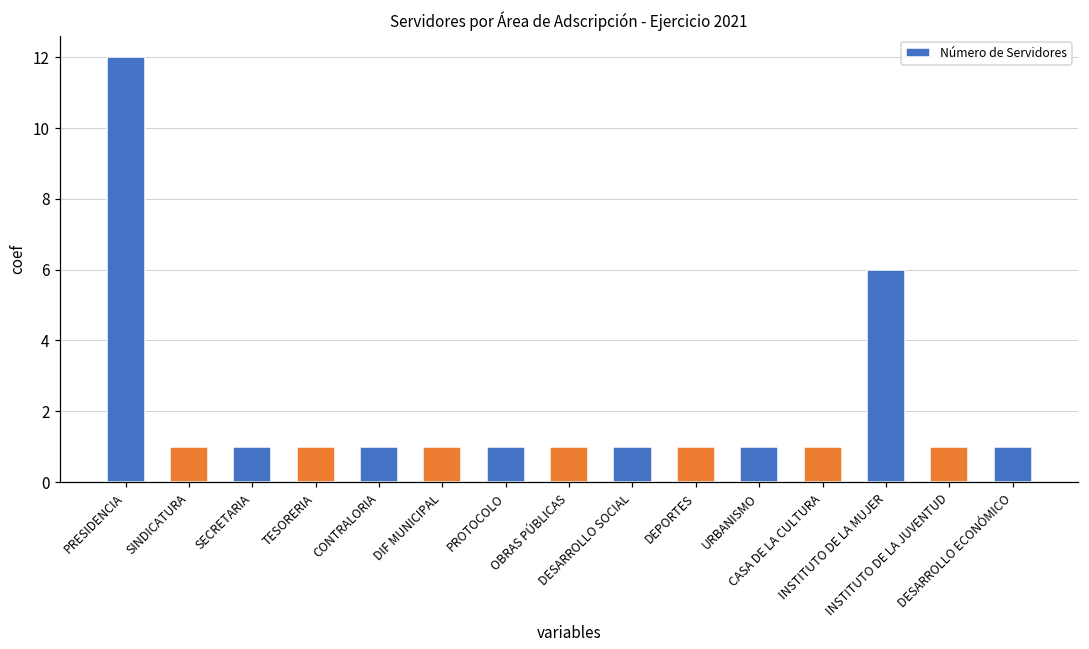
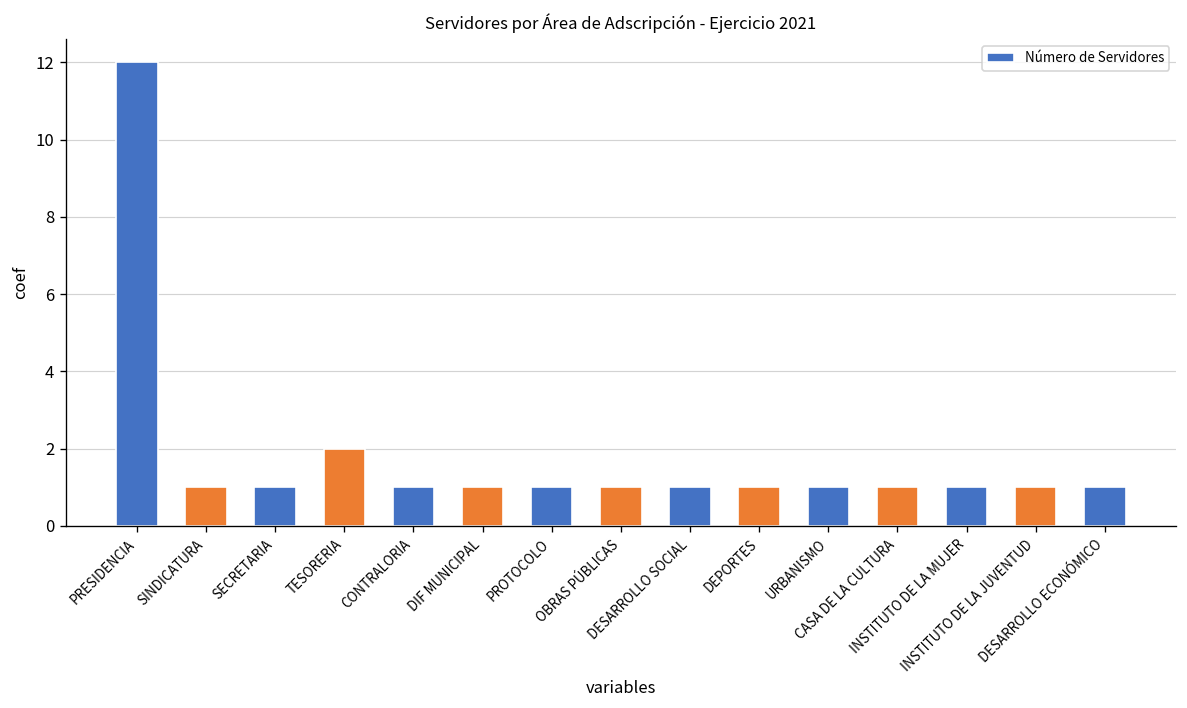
TESORERIA: 1 -> 2
INSTITUTO DE LA MUJER: 6 -> 1
